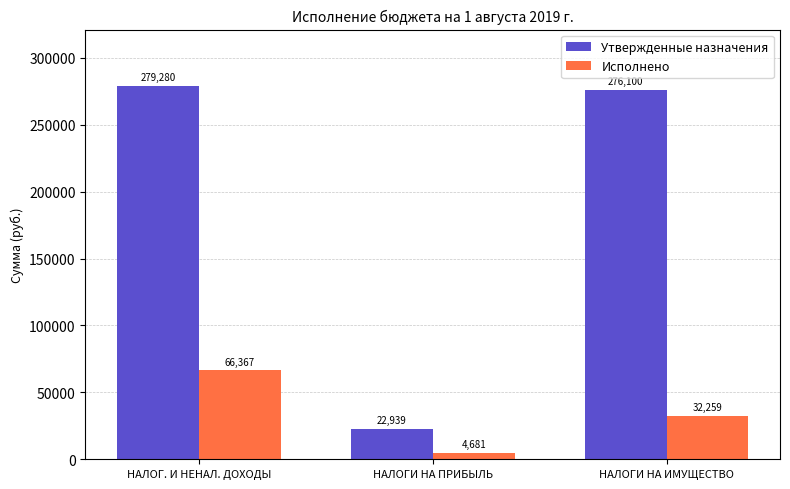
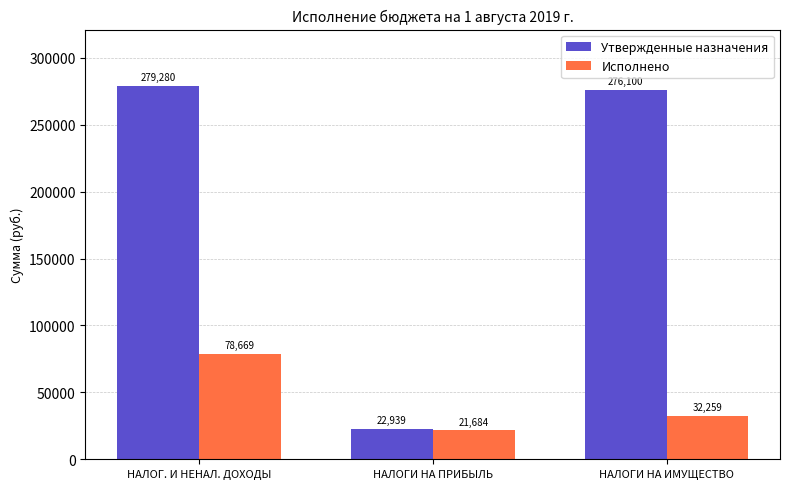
Исполнено, НАЛОГ. И НЕНАЛ. ДОХОДЫ: 66,367 -> 78,669
Исполнено, НАЛОГИ НА ПРИБЫЛЬ: 4,681 -> 21,684
